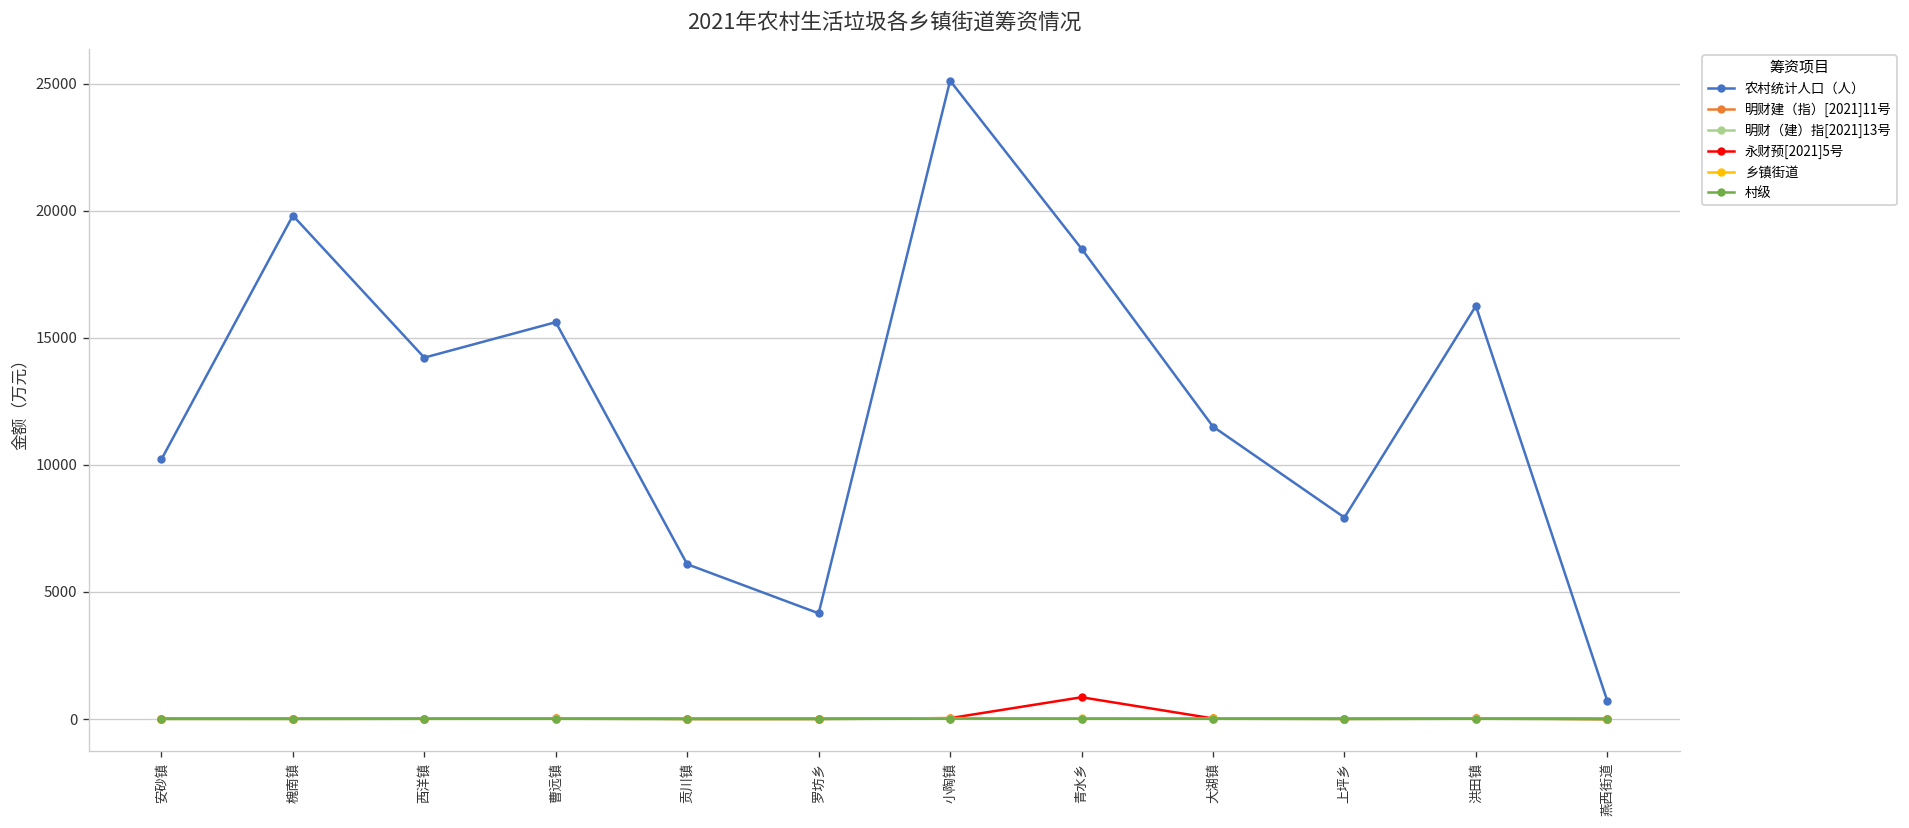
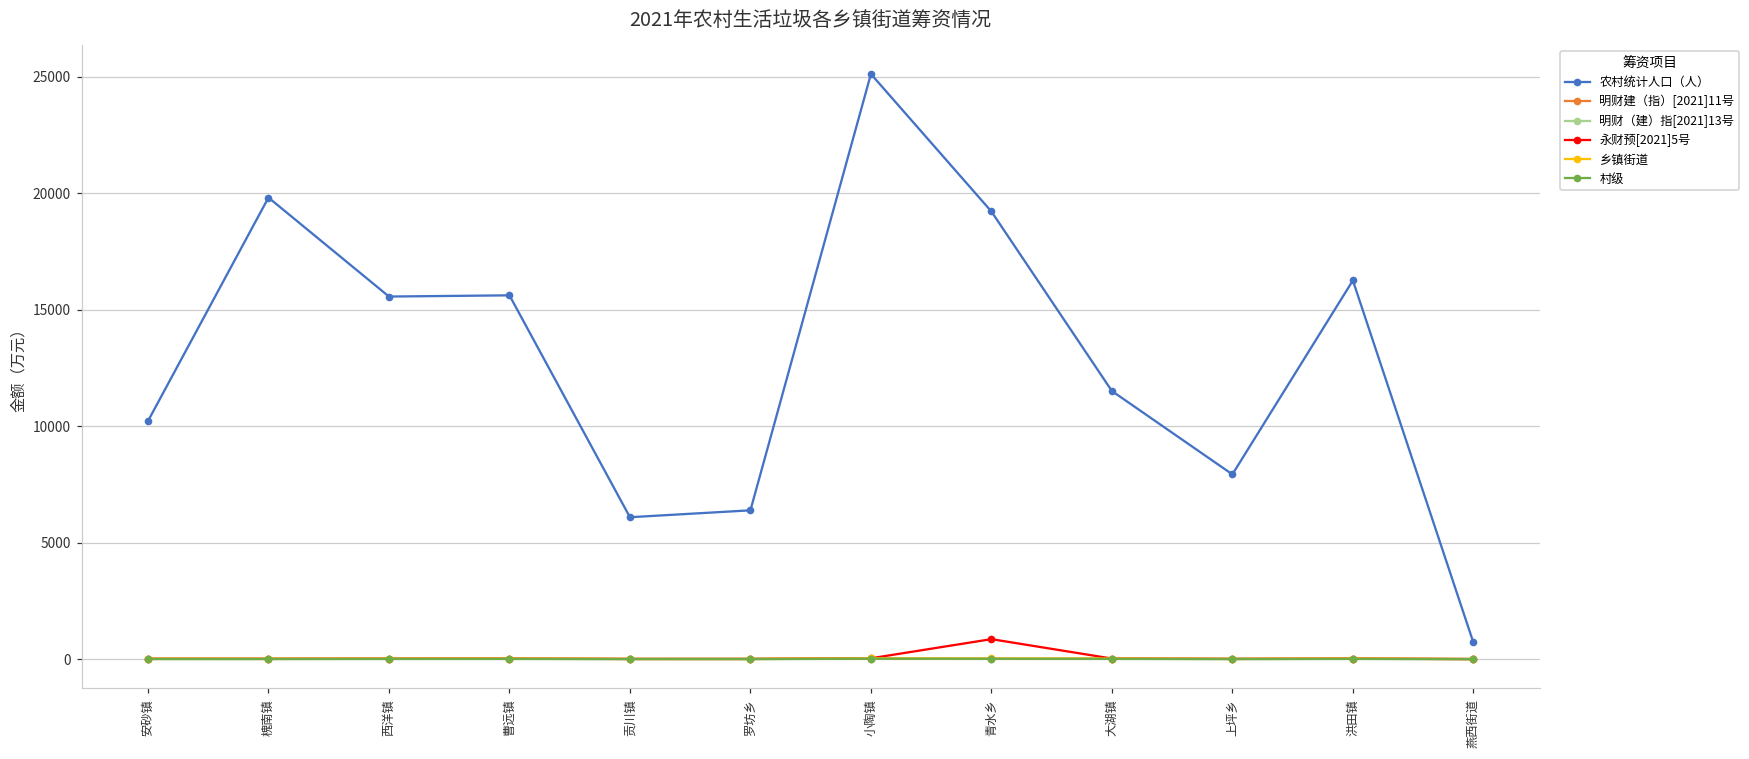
农村统计人口（人）, 西洋镇: 14200 -> 15600
农村统计人口（人）, 罗坊乡: 4200 -> 6400
农村统计人口（人）, 青水乡: 18500 -> 19200
